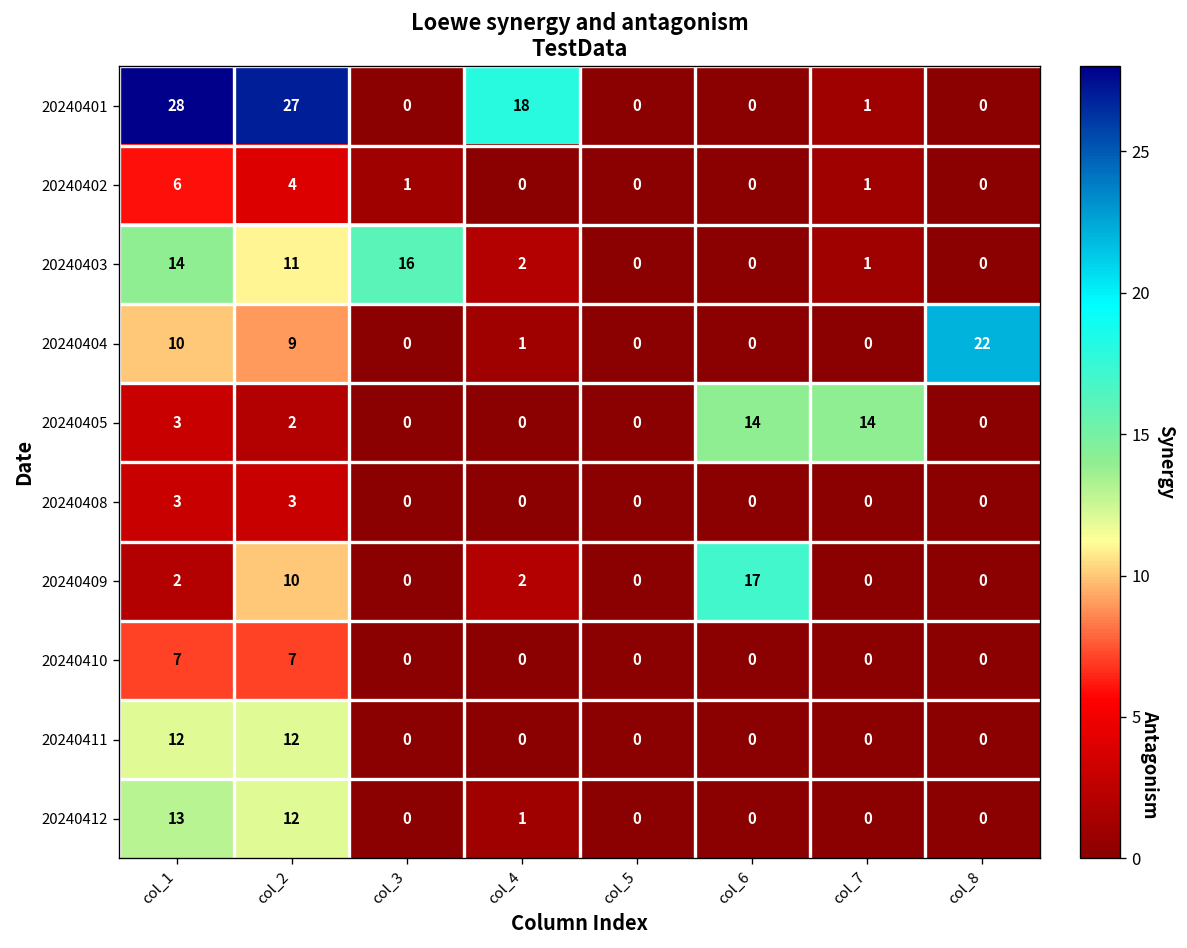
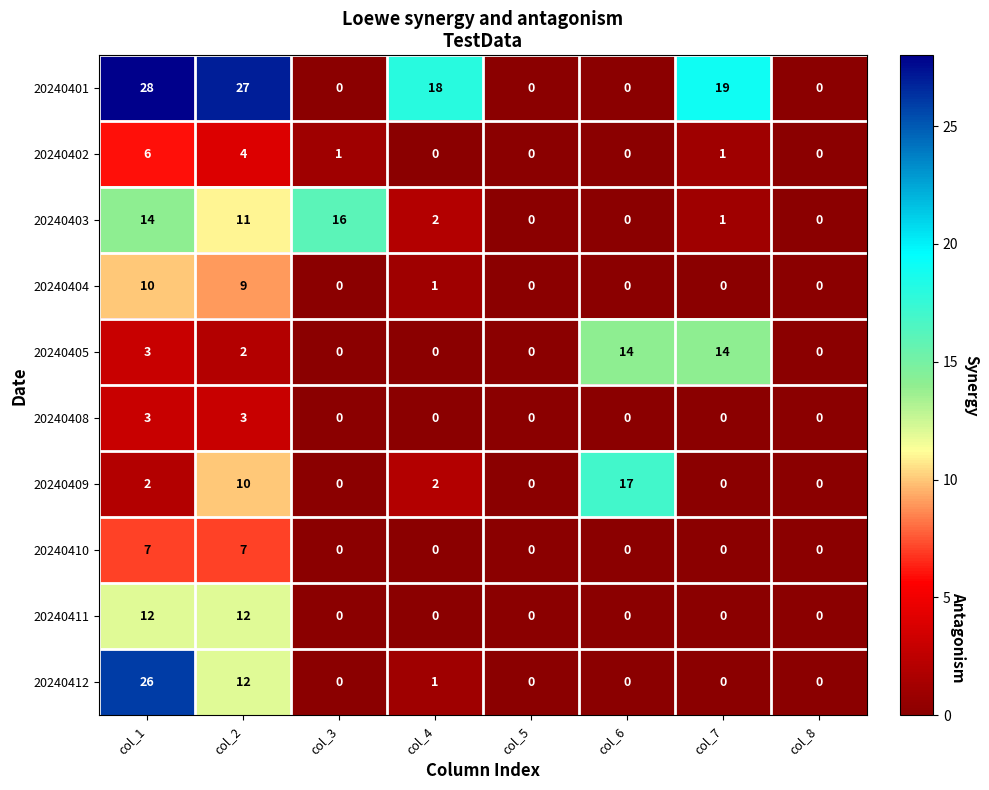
20240401, col_7: 1 -> 19
20240404, col_8: 22 -> 0
20240412, col_1: 13 -> 26
